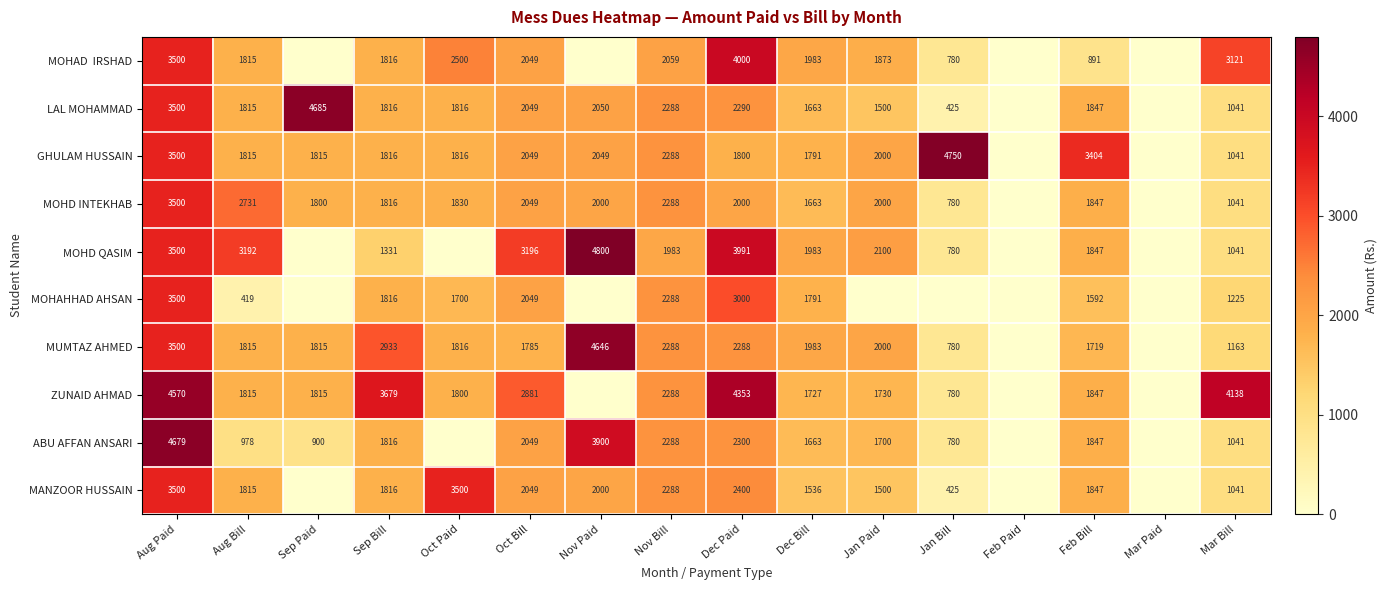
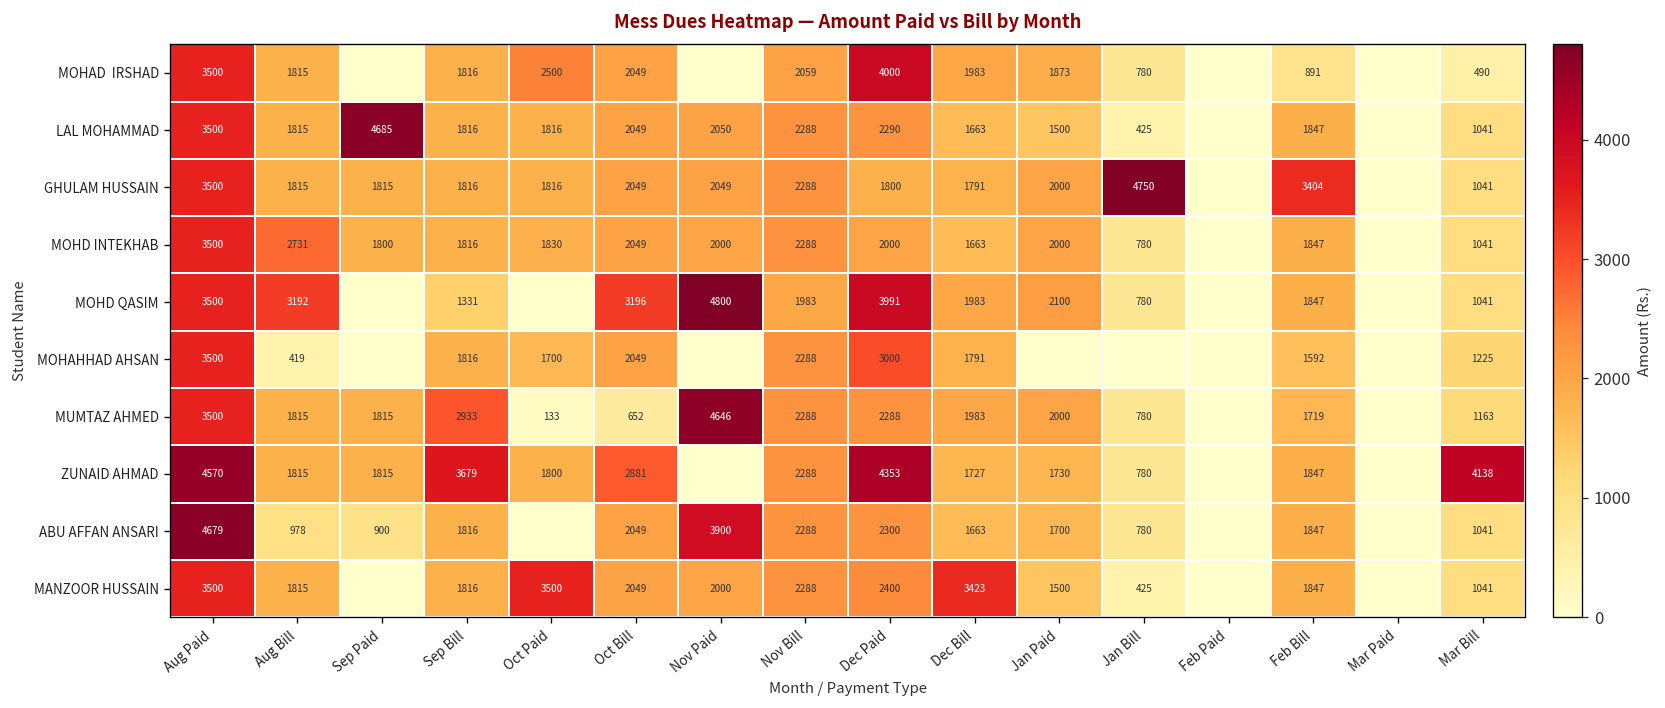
MOHAD IRSHAD, Mar Bill: 3121 -> 490
MUMTAZ AHMED, Oct Paid: 1816 -> 133
MUMTAZ AHMED, Oct Bill: 1785 -> 652
MANZOOR HUSSAIN, Dec Bill: 1536 -> 3423
